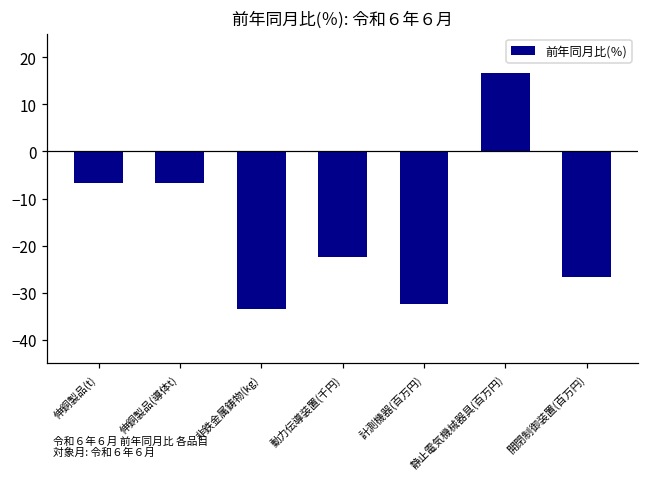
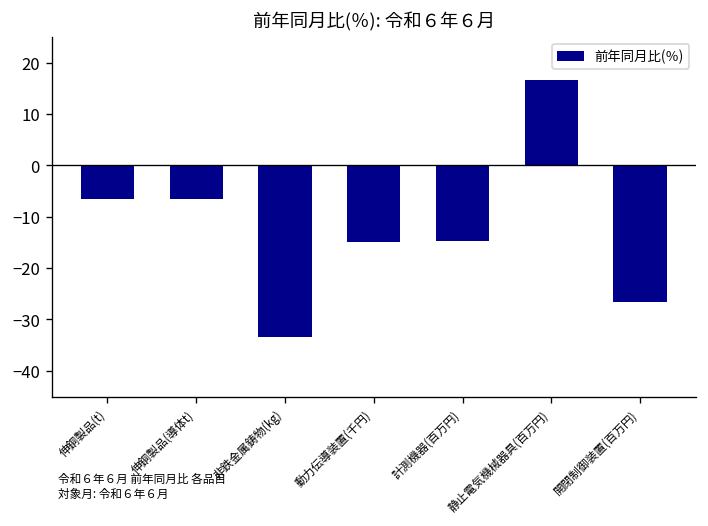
動力伝導装置(千円): -22 -> -15
計測機器(百万円): -32 -> -15
